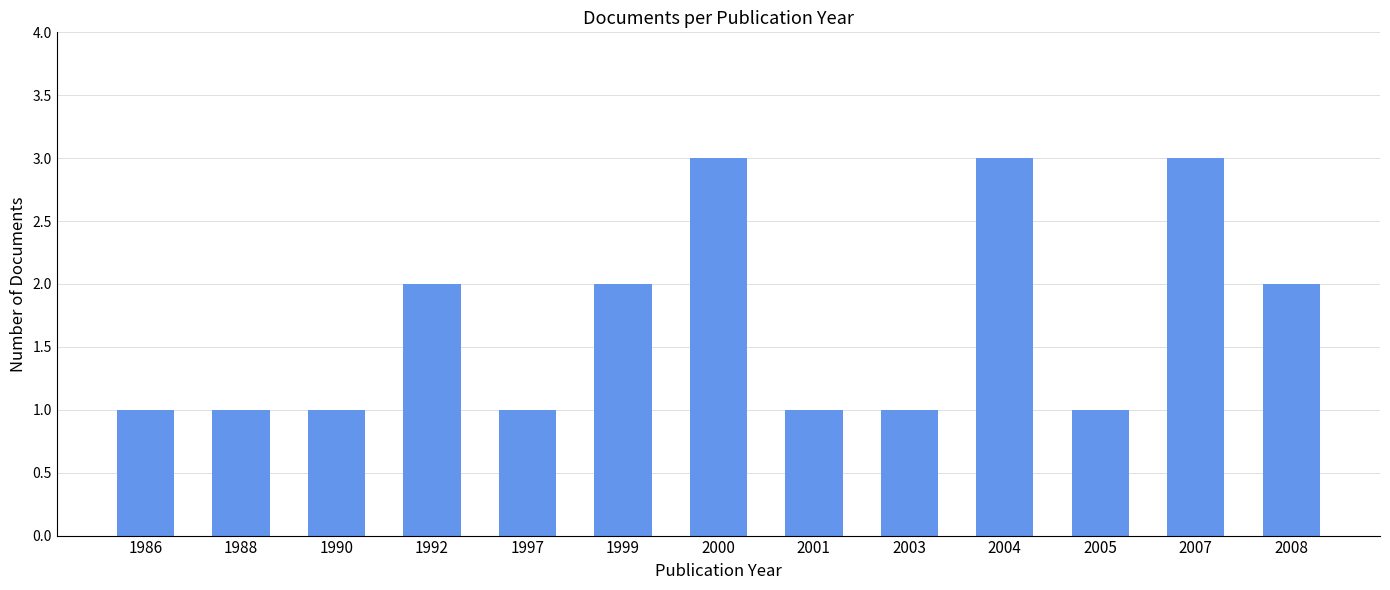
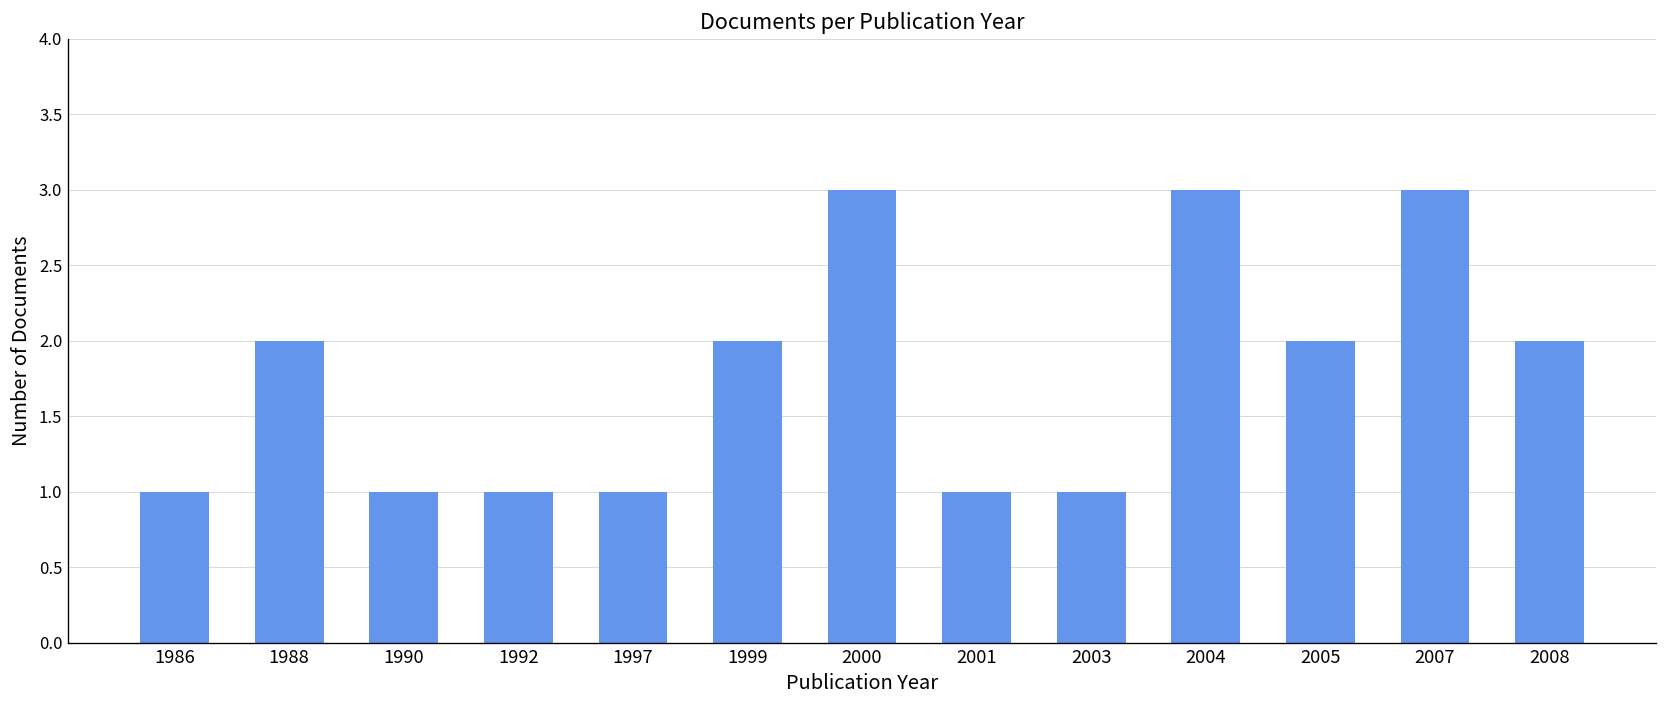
1988: 1 -> 2
1992: 2 -> 1
2005: 1 -> 2
